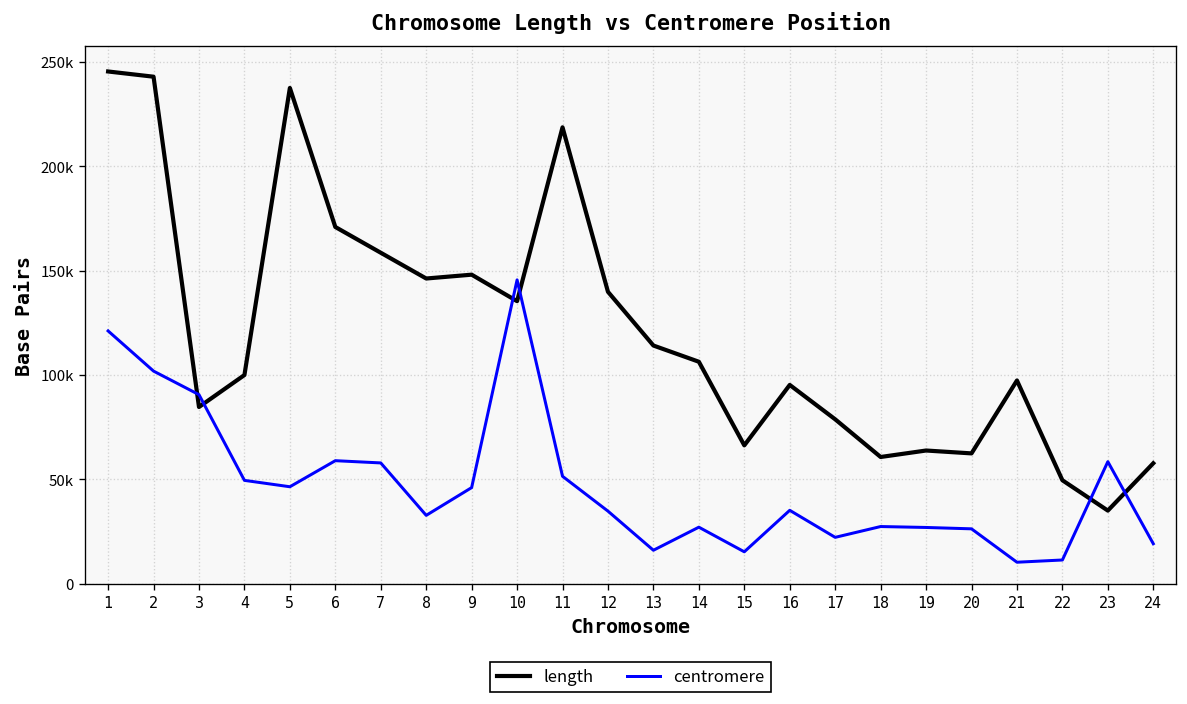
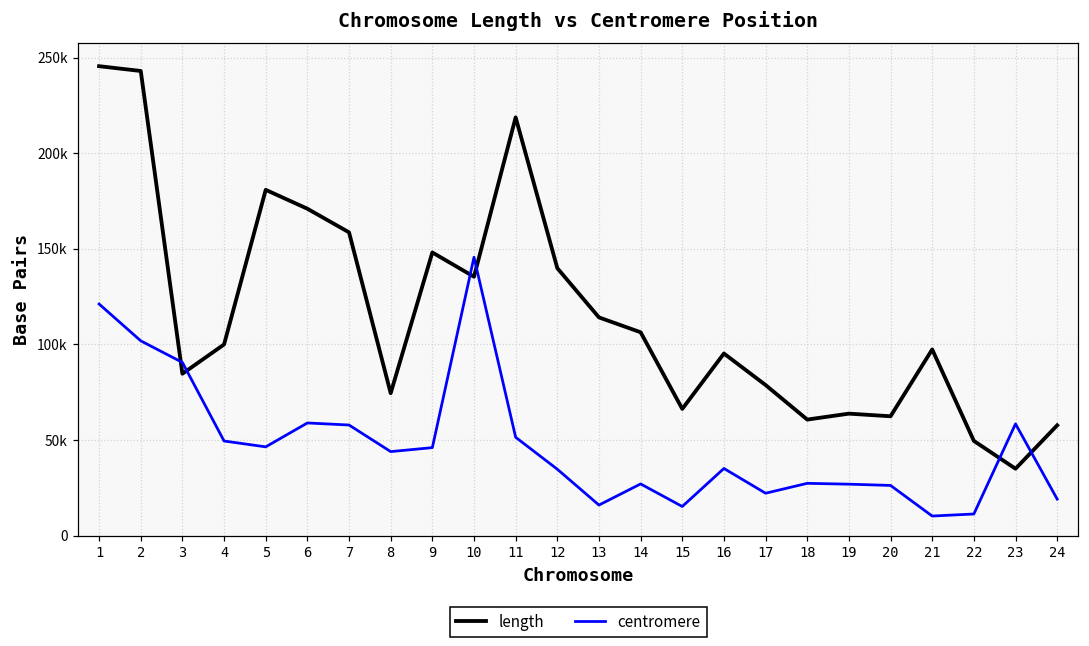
length, 5: 238000 -> 181000
length, 8: 146000 -> 75000
centromere, 8: 33000 -> 44000
